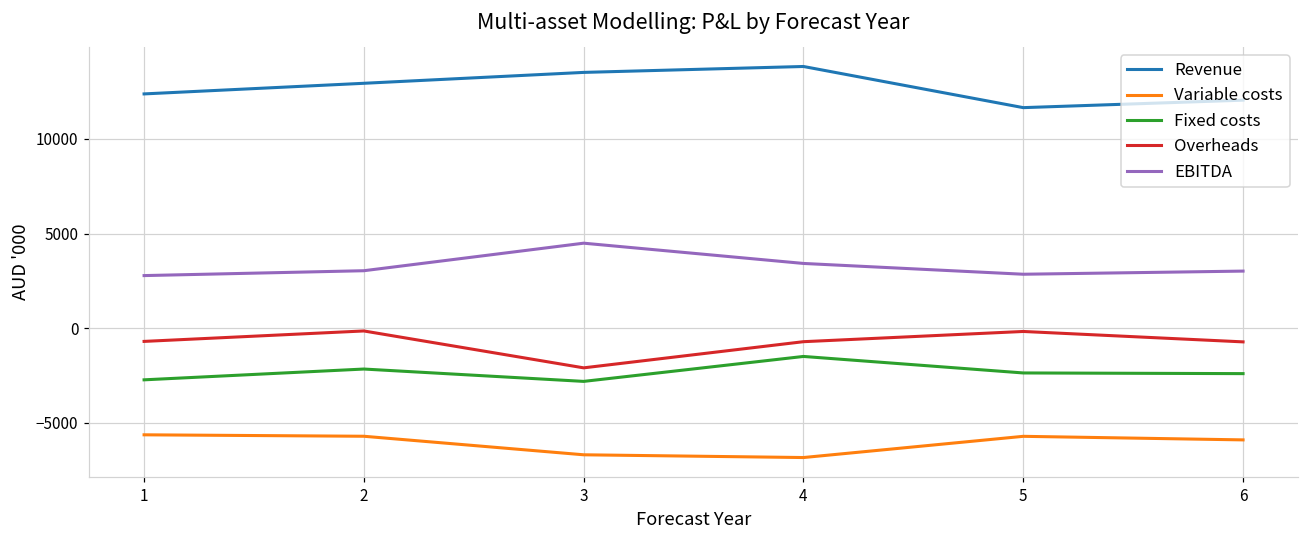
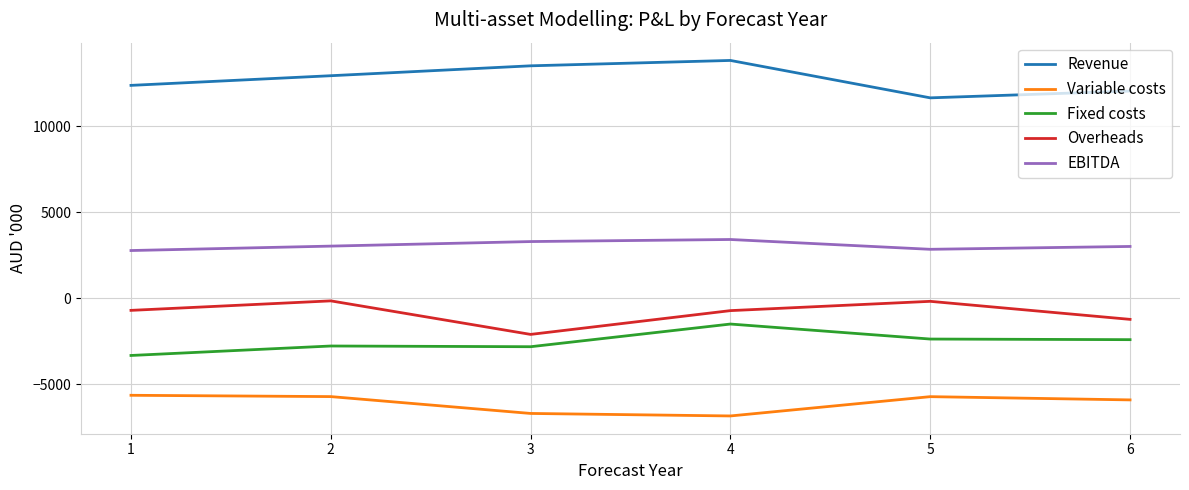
Fixed costs, 1: -2700 -> -3300
Fixed costs, 2: -2200 -> -2800
EBITDA, 3: 4500 -> 3300
Overheads, 6: -700 -> -1200
